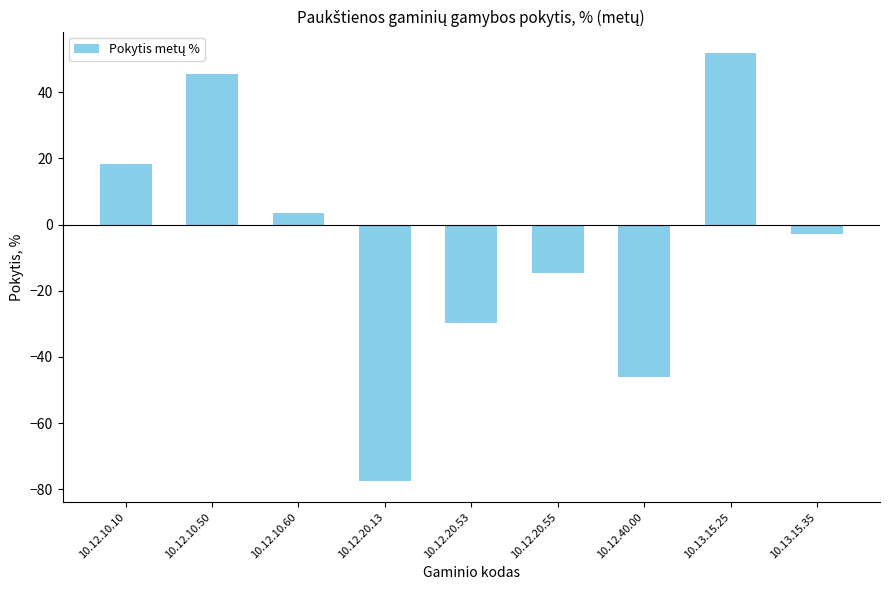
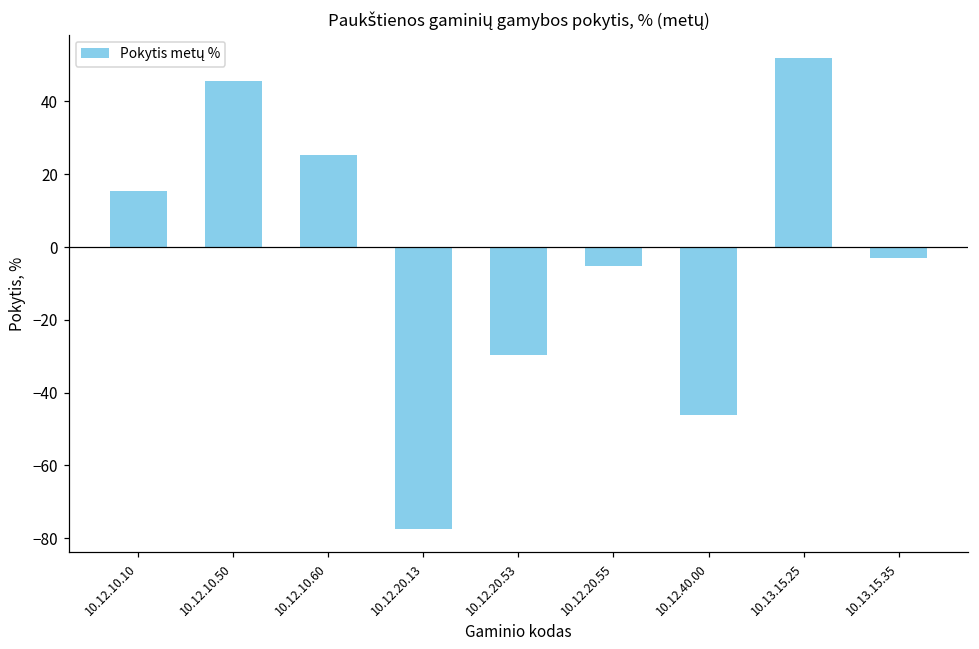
10.12.10.10: 18 -> 15
10.12.10.60: 4 -> 25
10.12.20.55: -15 -> -5
